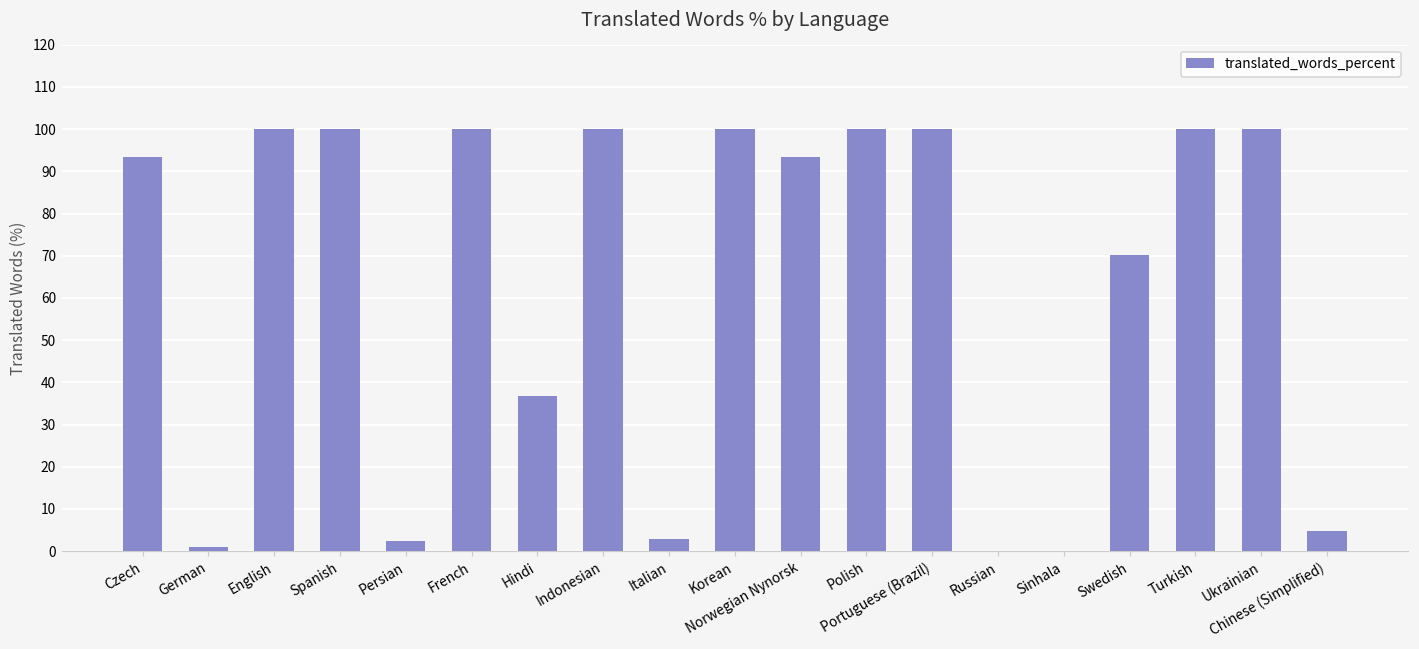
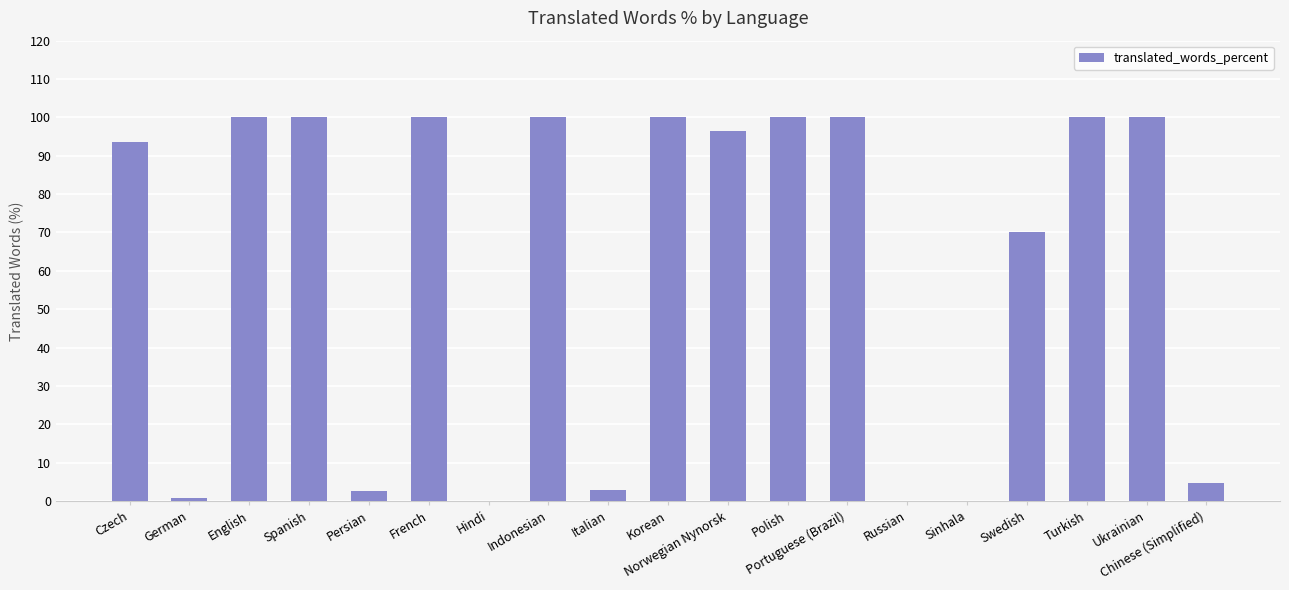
Hindi: 37 -> 0
Norwegian Nynorsk: 94 -> 96
